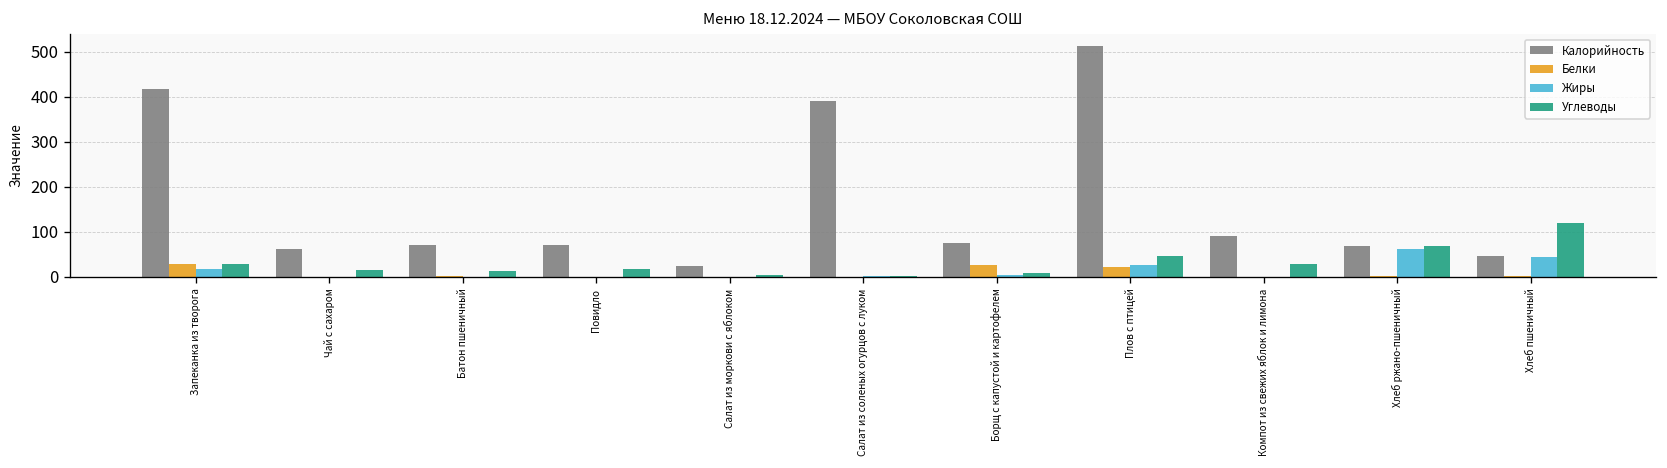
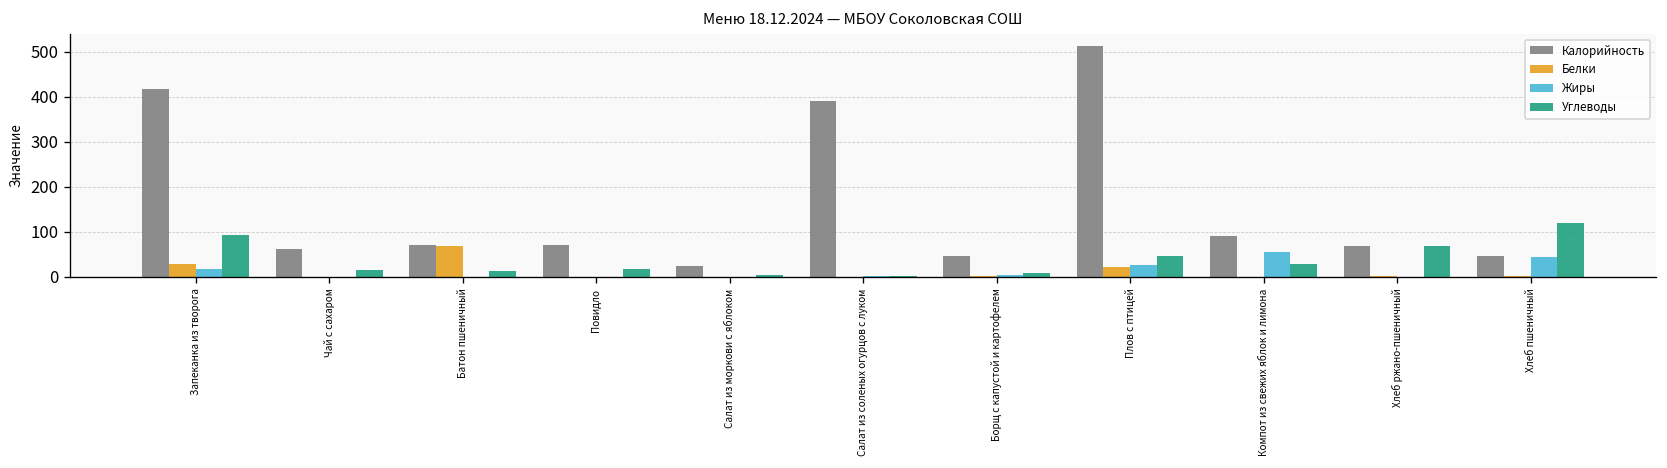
Углеводы, Запеканка из творога: 30 -> 90
Белки, Батон пшеничный: 0 -> 70
Калорийность, Борщ с капустой и картофелем: 80 -> 50
Белки, Борщ с капустой и картофелем: 30 -> 0
Жиры, Компот из свежих яблок и лимона: 0 -> 60
Жиры, Хлеб ржано-пшеничный: 60 -> 0
